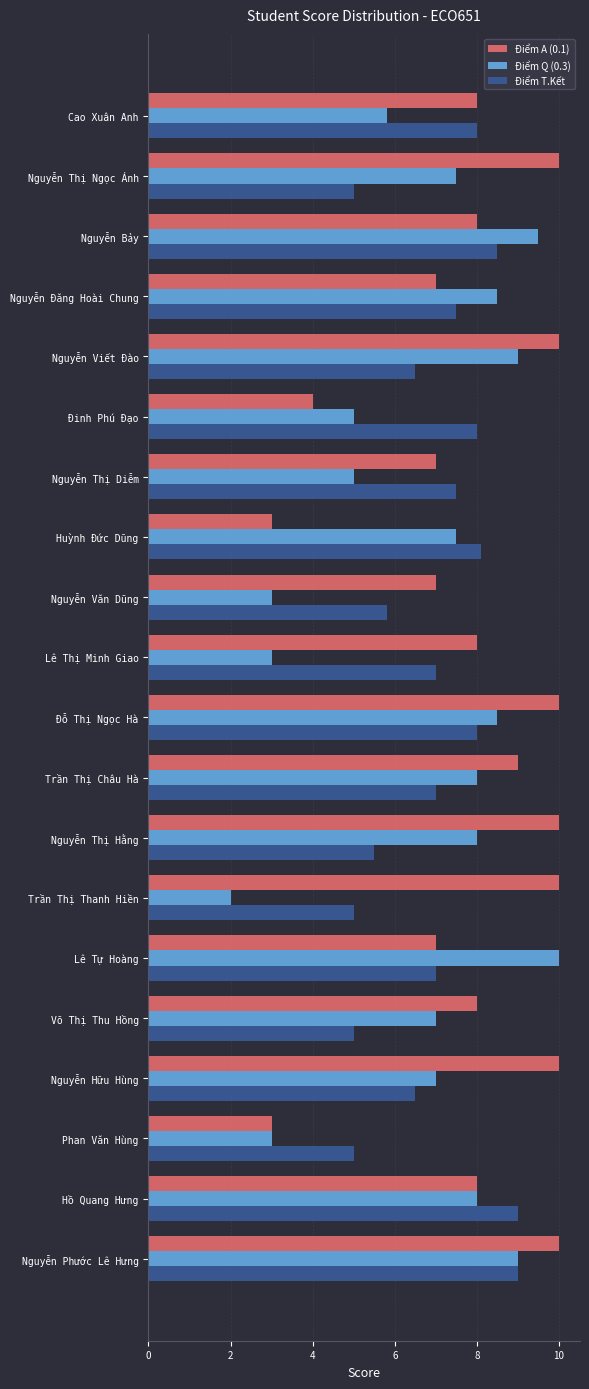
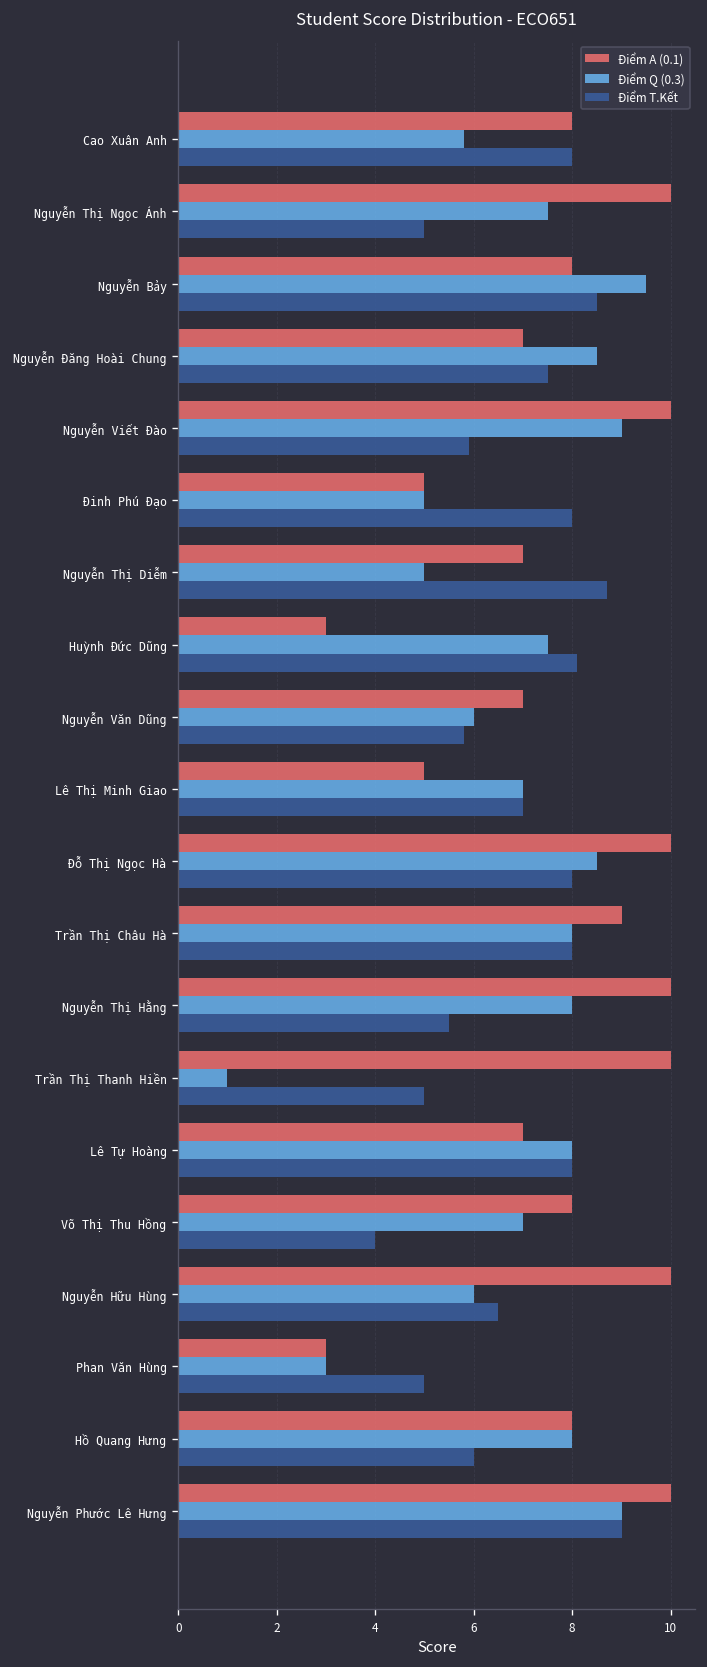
Điểm T.Kết, Nguyễn Viết Đào: 6.5 -> 5.9
Điểm A (0.1), Đinh Phú Đạo: 4 -> 5
Điểm T.Kết, Nguyễn Thị Diễm: 7.5 -> 8.7
Điểm Q (0.3), Nguyễn Văn Dũng: 3 -> 6
Điểm A (0.1), Lê Thị Minh Giao: 8 -> 5
Điểm Q (0.3), Lê Thị Minh Giao: 3 -> 7
Điểm T.Kết, Trần Thị Châu Hà: 7 -> 8
Điểm Q (0.3), Trần Thị Thanh Hiền: 2 -> 1
Điểm Q (0.3), Lê Tự Hoàng: 10 -> 8
Điểm T.Kết, Lê Tự Hoàng: 7 -> 8
Điểm T.Kết, Võ Thị Thu Hồng: 5 -> 4
Điểm Q (0.3), Nguyễn Hữu Hùng: 7 -> 6
Điểm T.Kết, Hồ Quang Hưng: 9 -> 6
